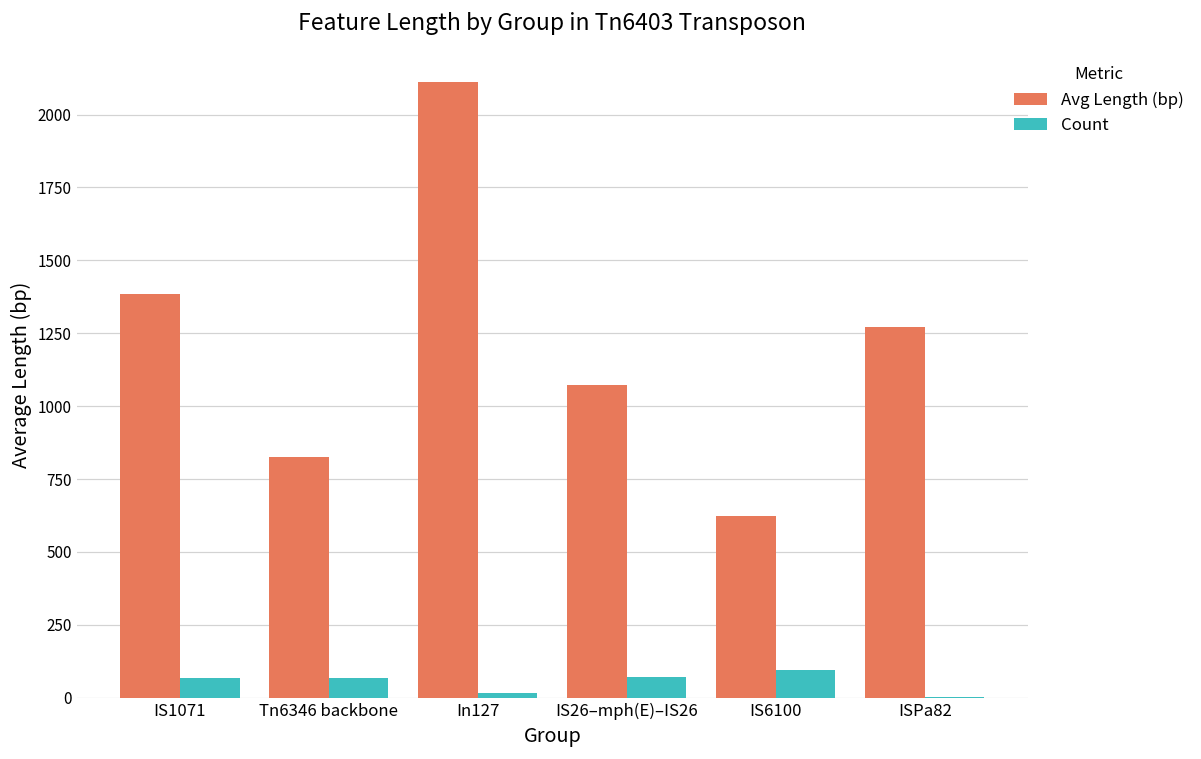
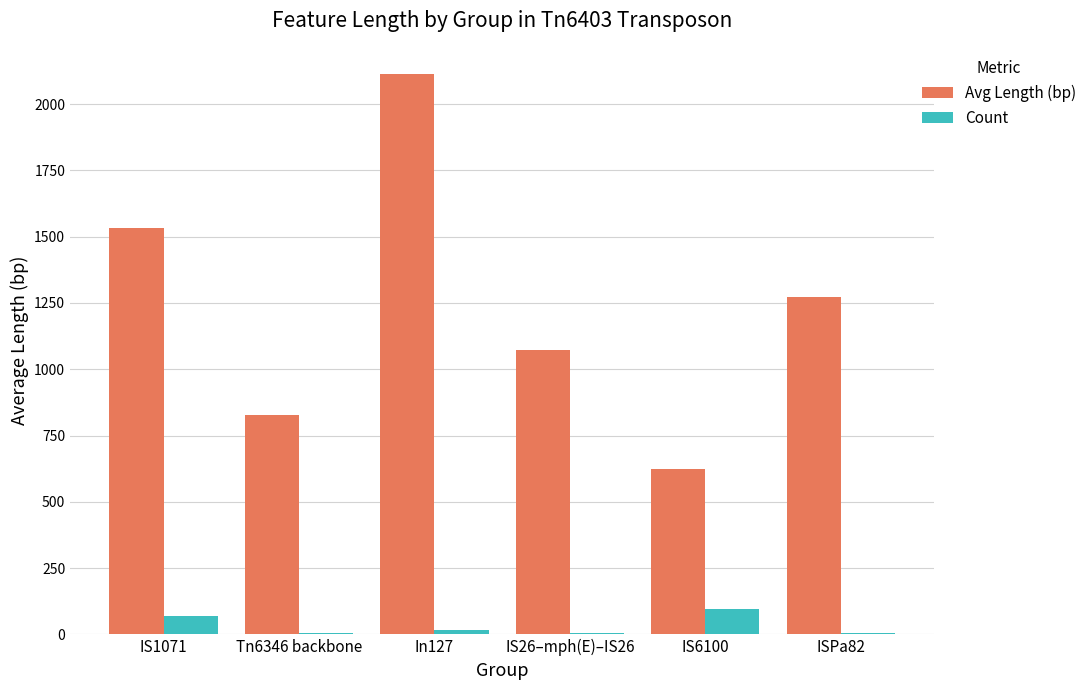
Avg Length (bp), IS1071: 1380 -> 1530
Count, Tn6346 backbone: 70 -> 10
Count, IS26–mph(E)–IS26: 70 -> 0
